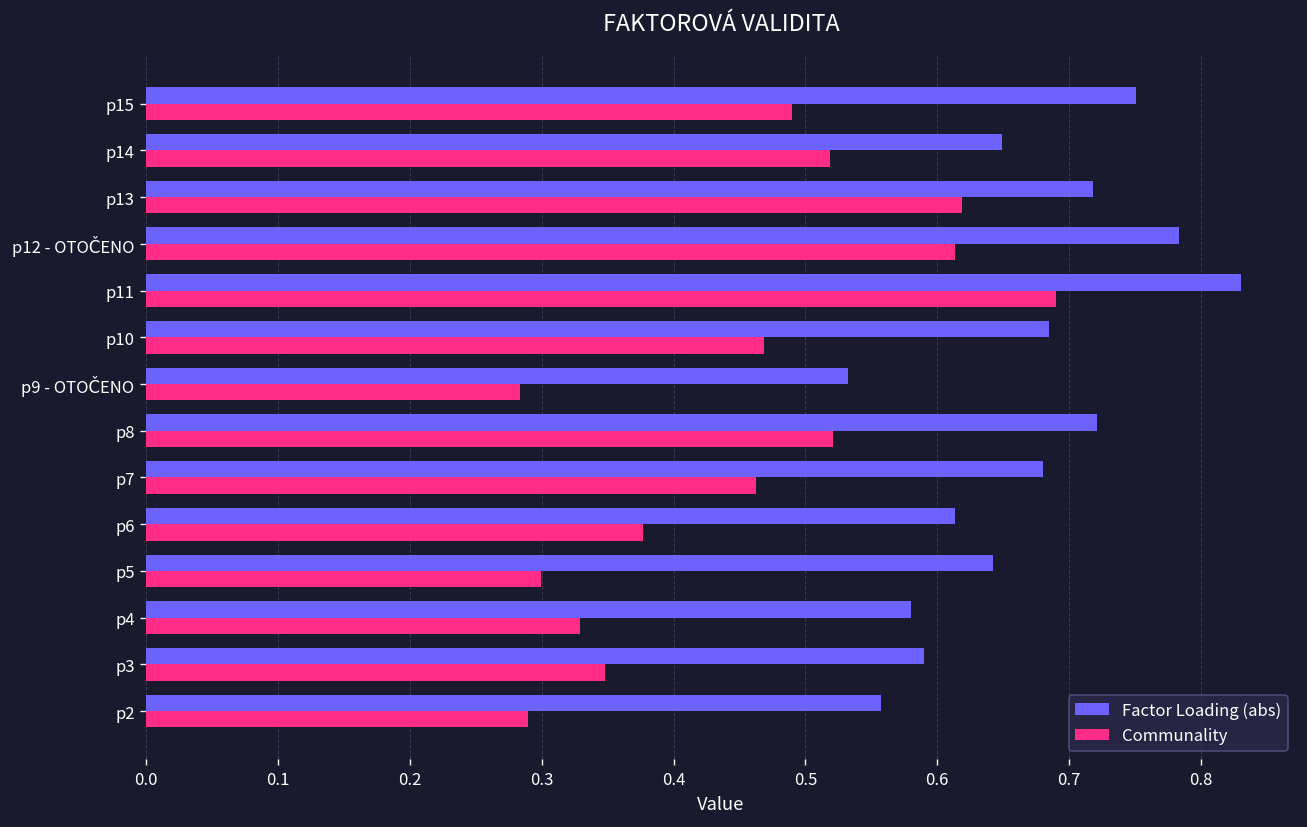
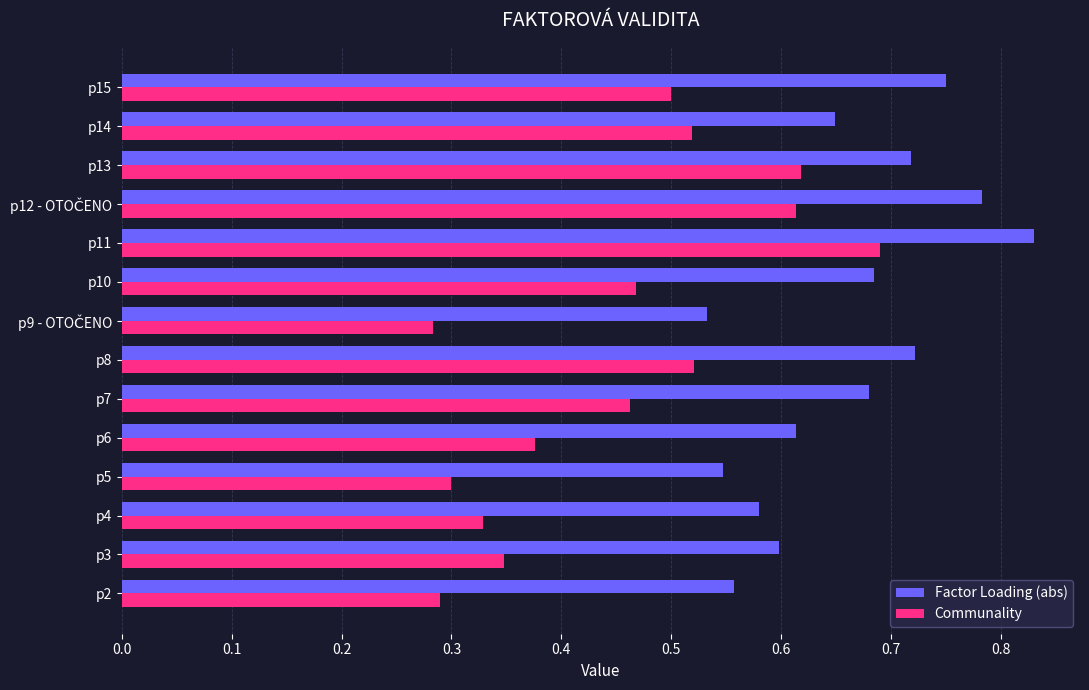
Communality, p15: 0.490 -> 0.500
Factor Loading (abs), p5: 0.642 -> 0.547
Factor Loading (abs), p3: 0.590 -> 0.598
